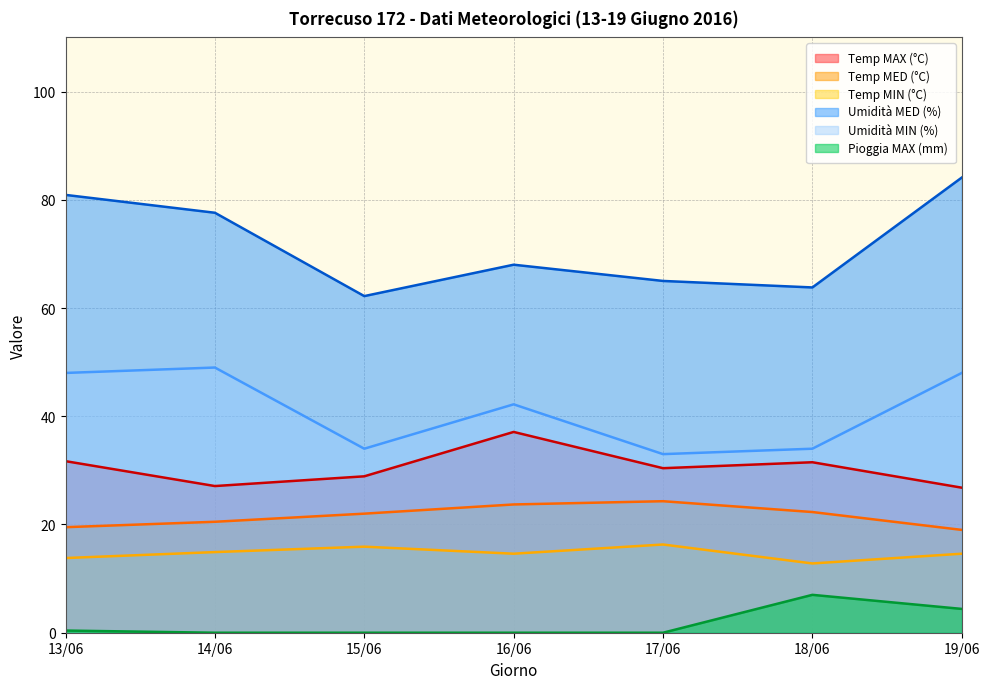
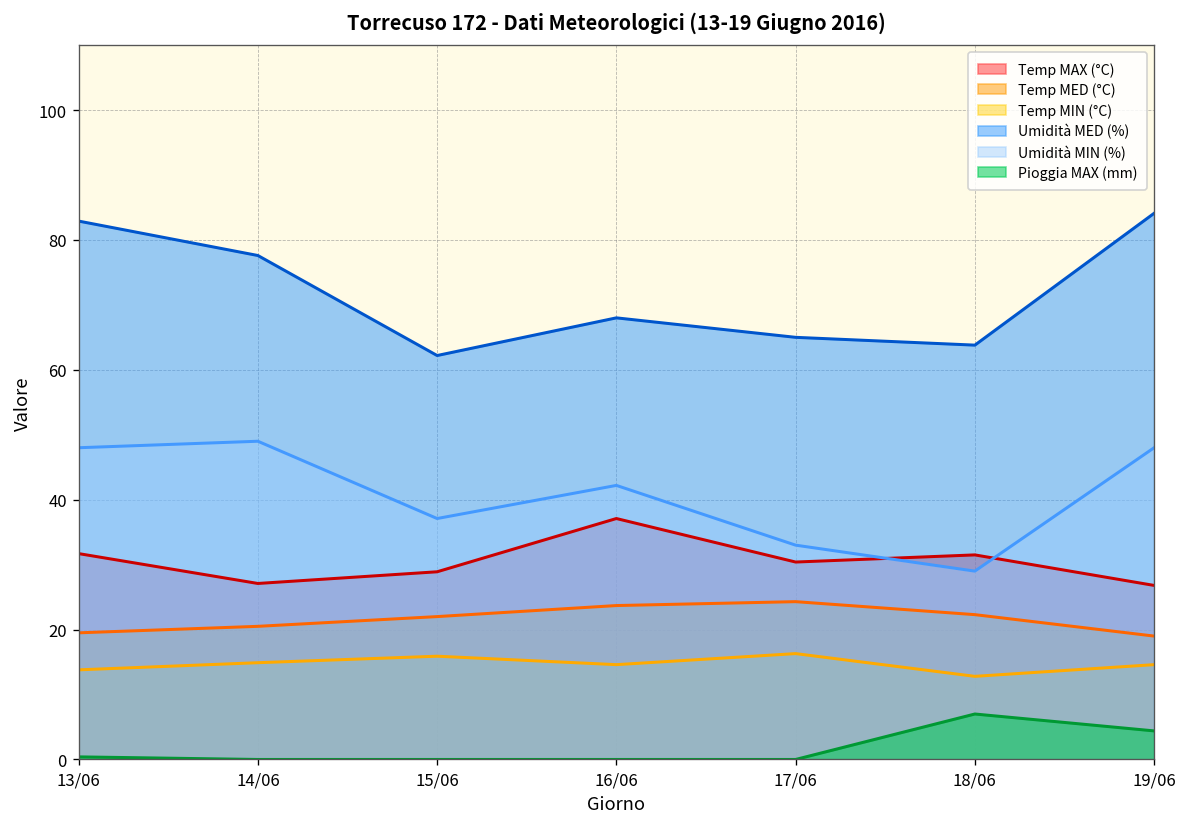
Umidità MED (%), 13/06: 81 -> 83
Umidità MIN (%), 15/06: 34 -> 37
Umidità MIN (%), 18/06: 34 -> 29
